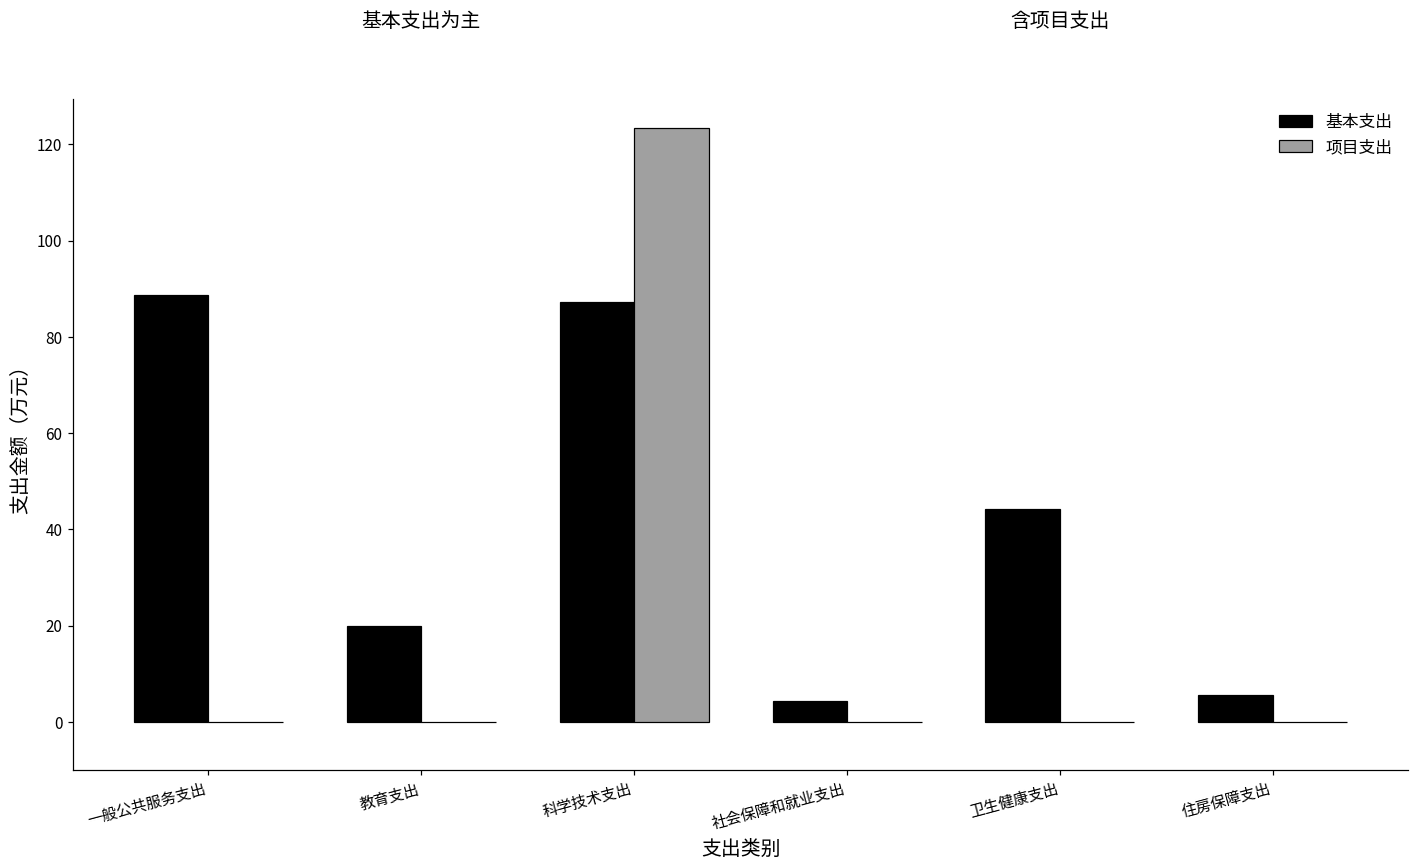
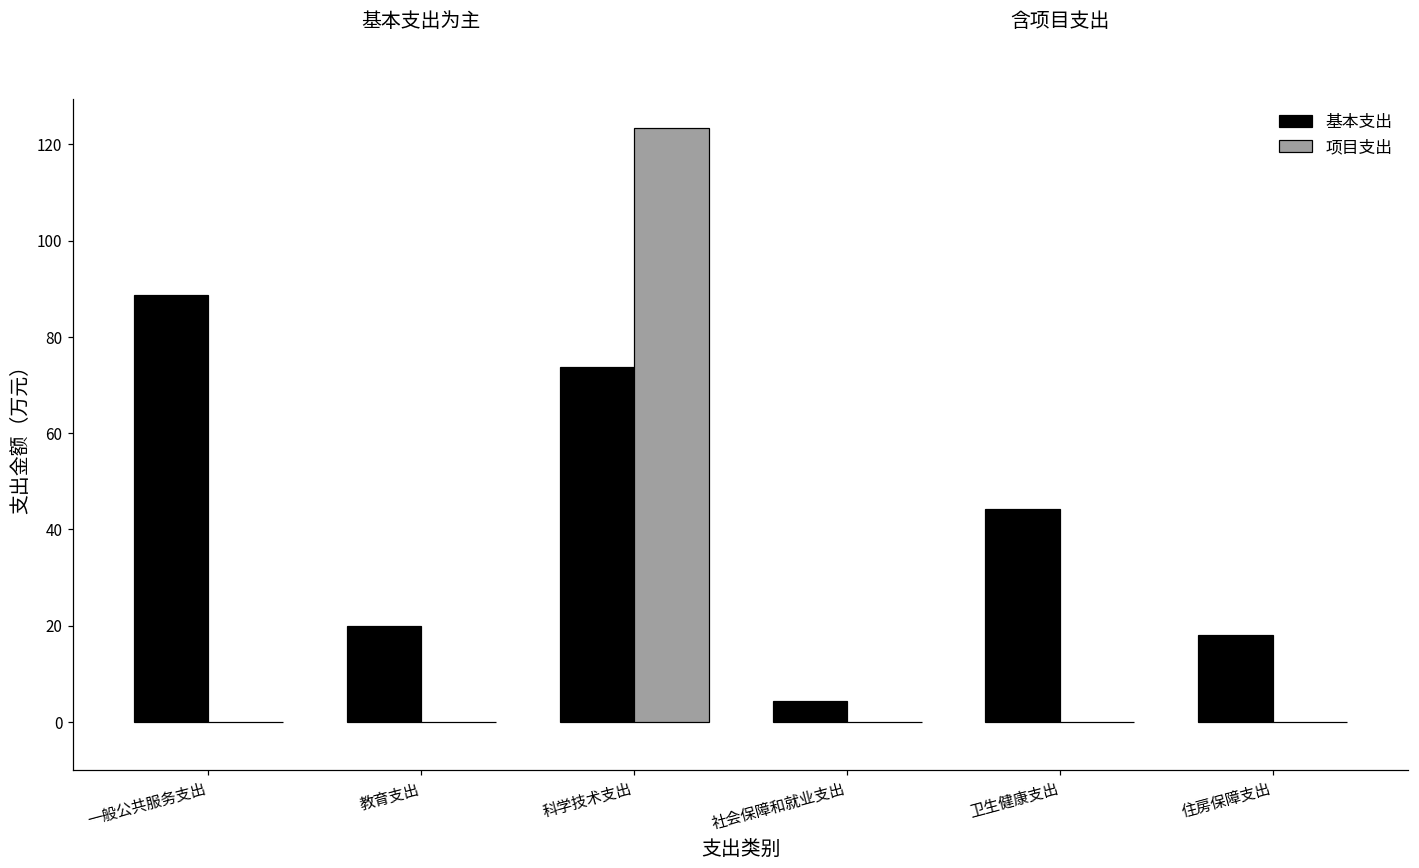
基本支出, 科学技术支出: 87 -> 74
基本支出, 住房保障支出: 6 -> 18
